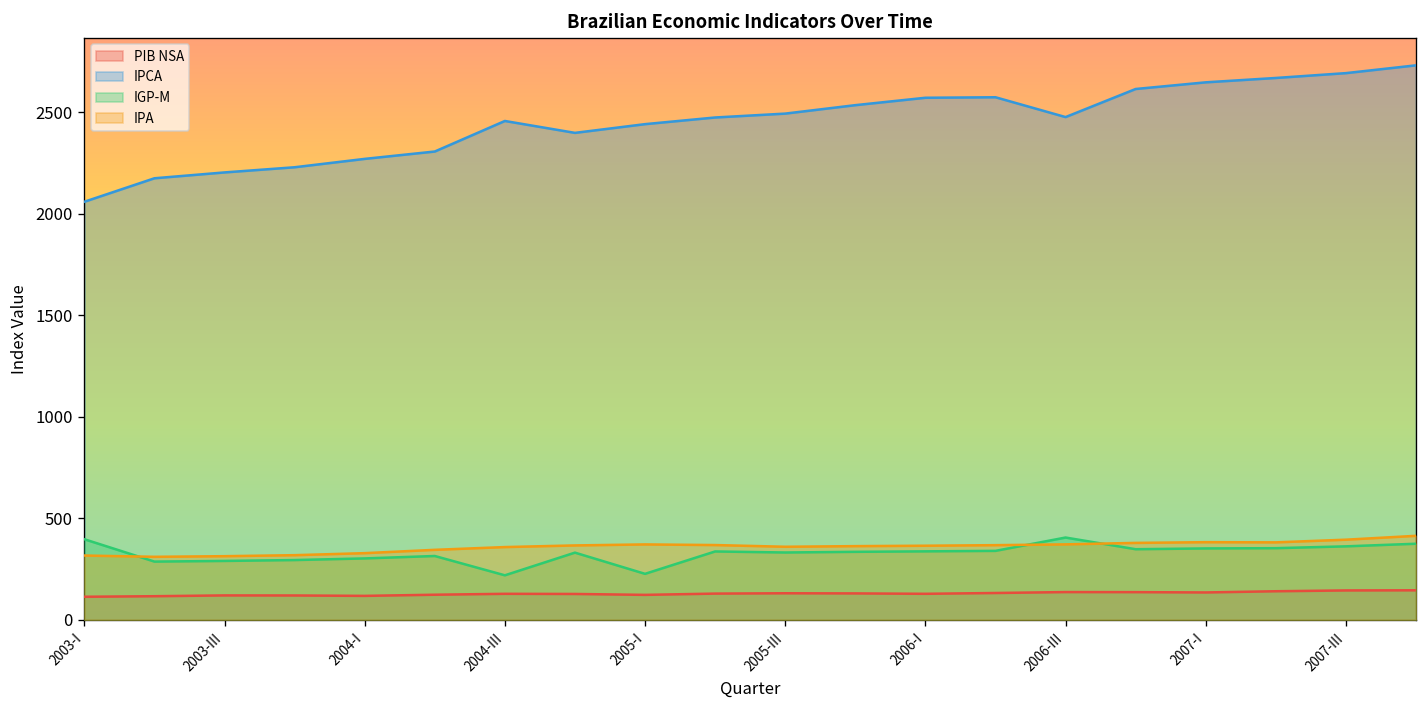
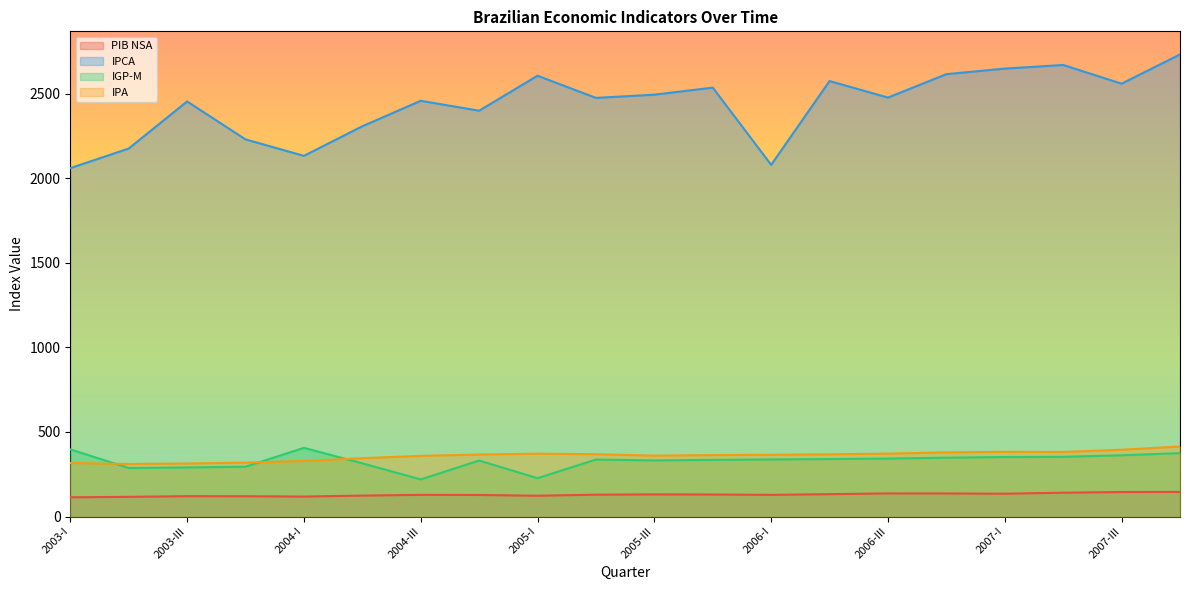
IPCA, 2003-III: 2200 -> 2450
IPCA, 2004-I: 2270 -> 2130
IGP-M, 2004-I: 300 -> 410
IPCA, 2005-I: 2440 -> 2610
IPCA, 2006-I: 2570 -> 2080
IGP-M, 2006-III: 410 -> 340
IPCA, 2007-III: 2690 -> 2560
